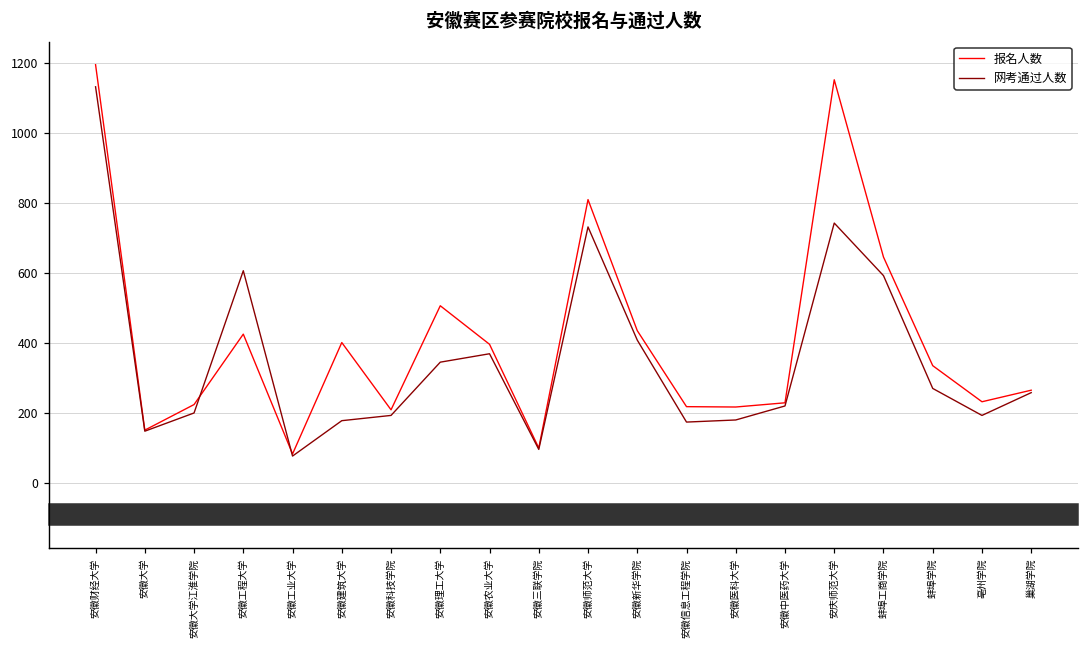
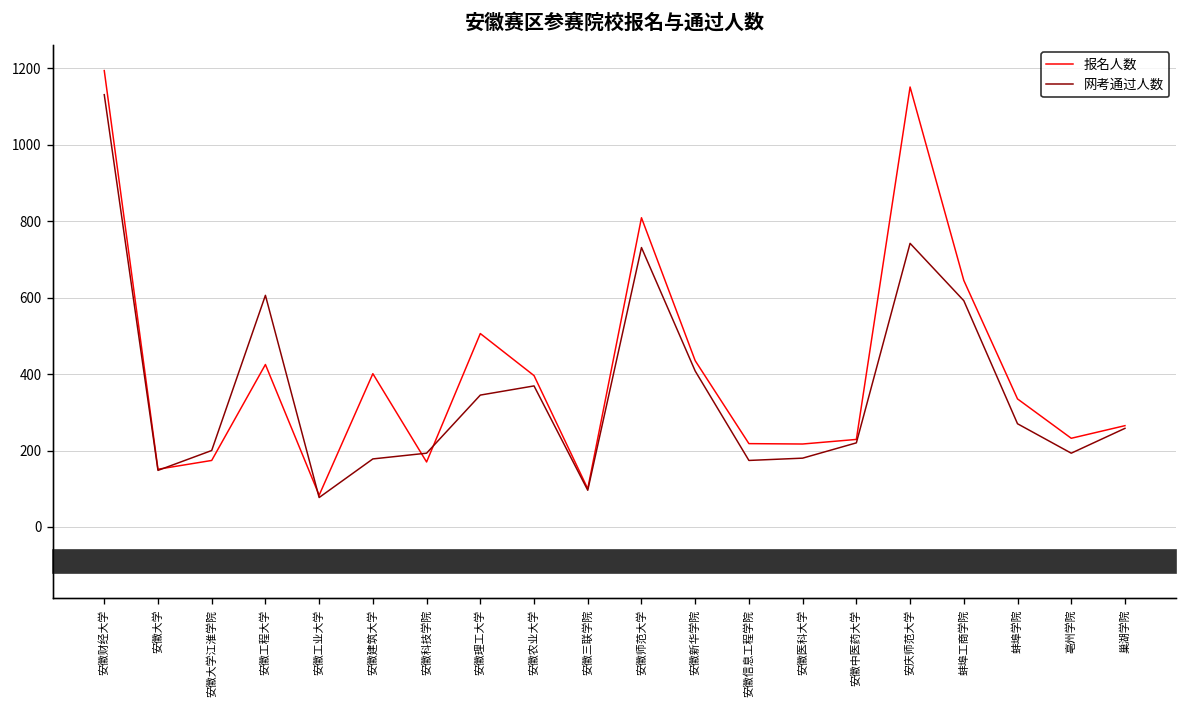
报名人数, 安徽大学江淮学院: 220 -> 170
报名人数, 安徽科技学院: 210 -> 170
